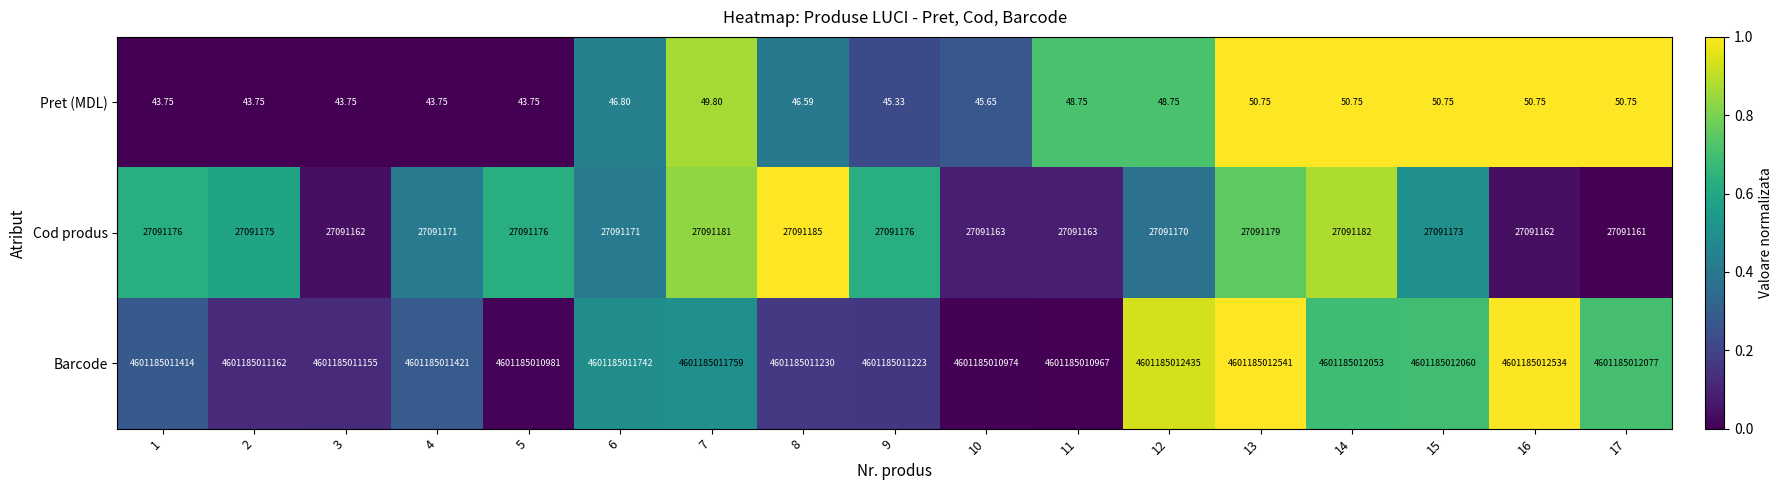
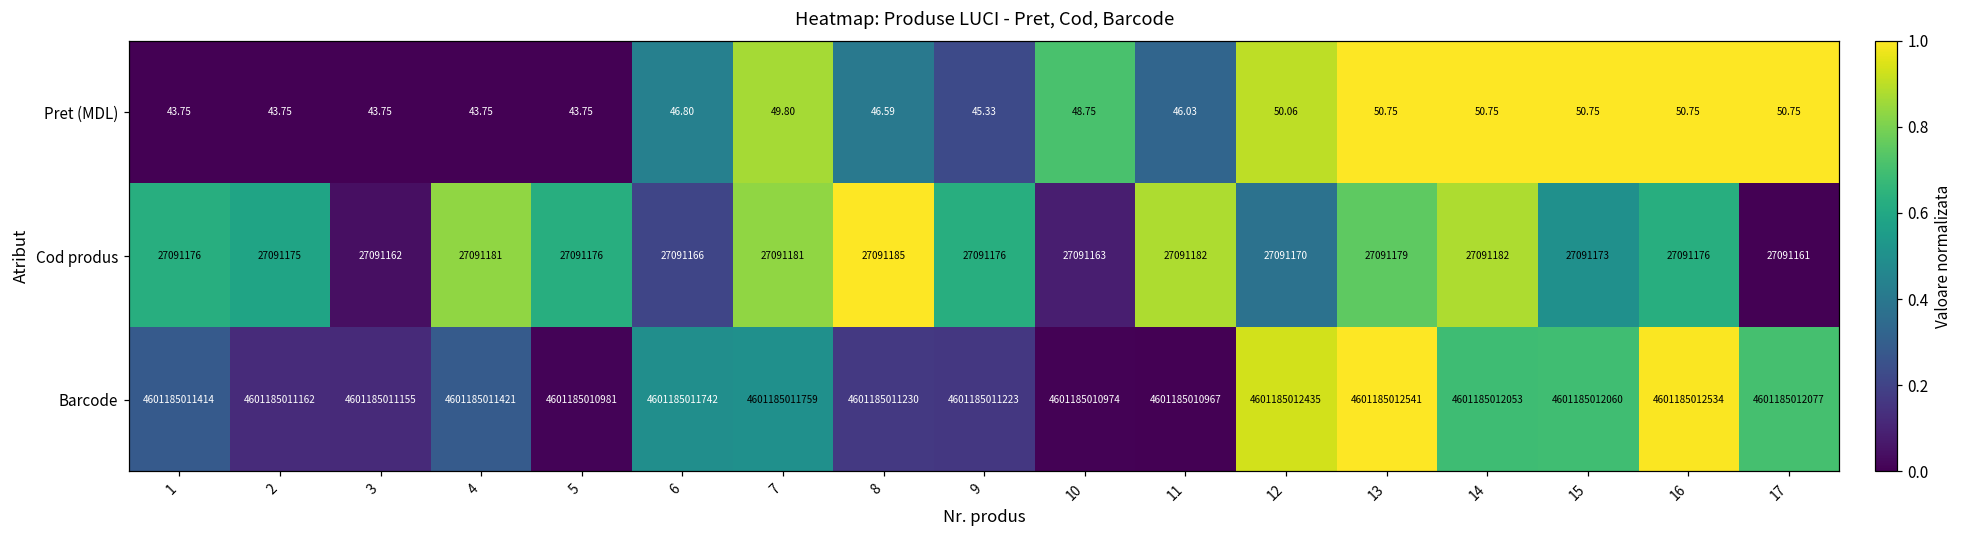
Pret (MDL), 10: 45.65 -> 48.75
Pret (MDL), 11: 48.75 -> 46.03
Pret (MDL), 12: 48.75 -> 50.06
Cod produs, 4: 27091171 -> 27091181
Cod produs, 6: 27091171 -> 27091166
Cod produs, 11: 27091163 -> 27091182
Cod produs, 16: 27091162 -> 27091176
